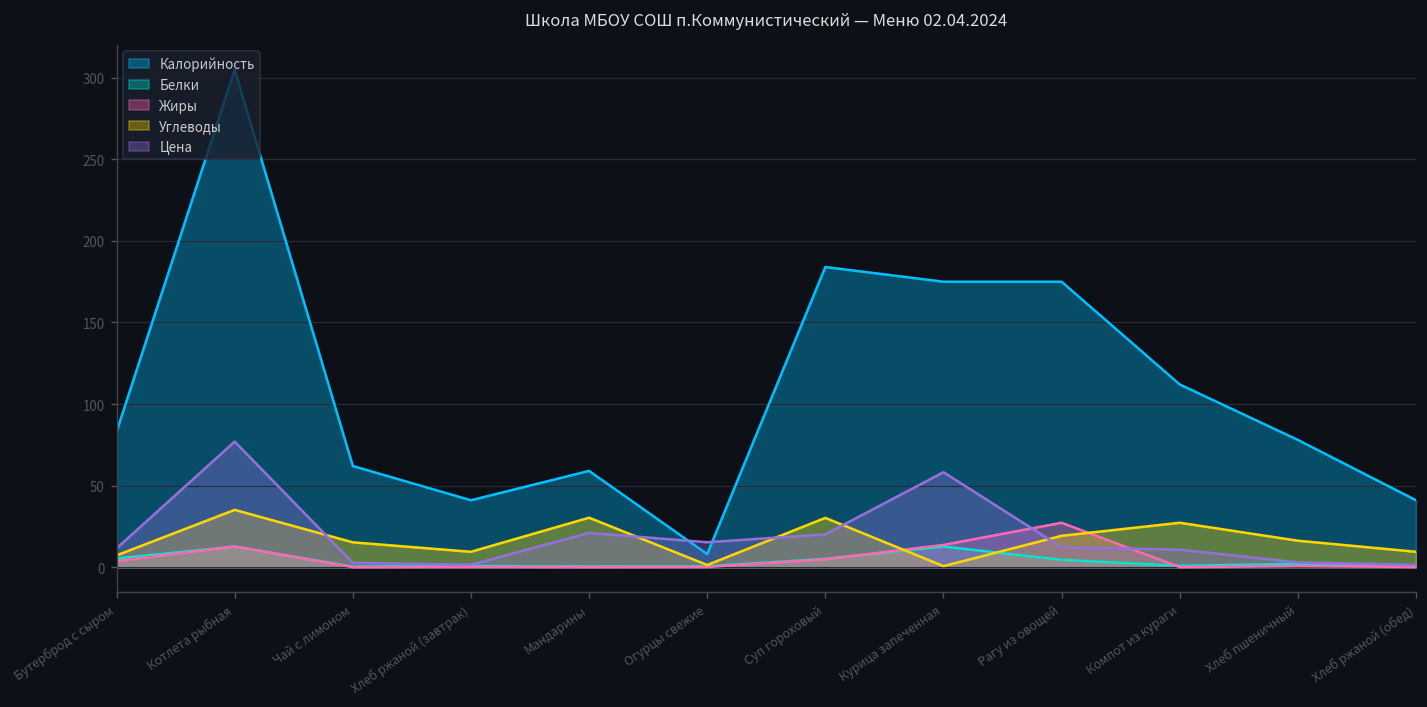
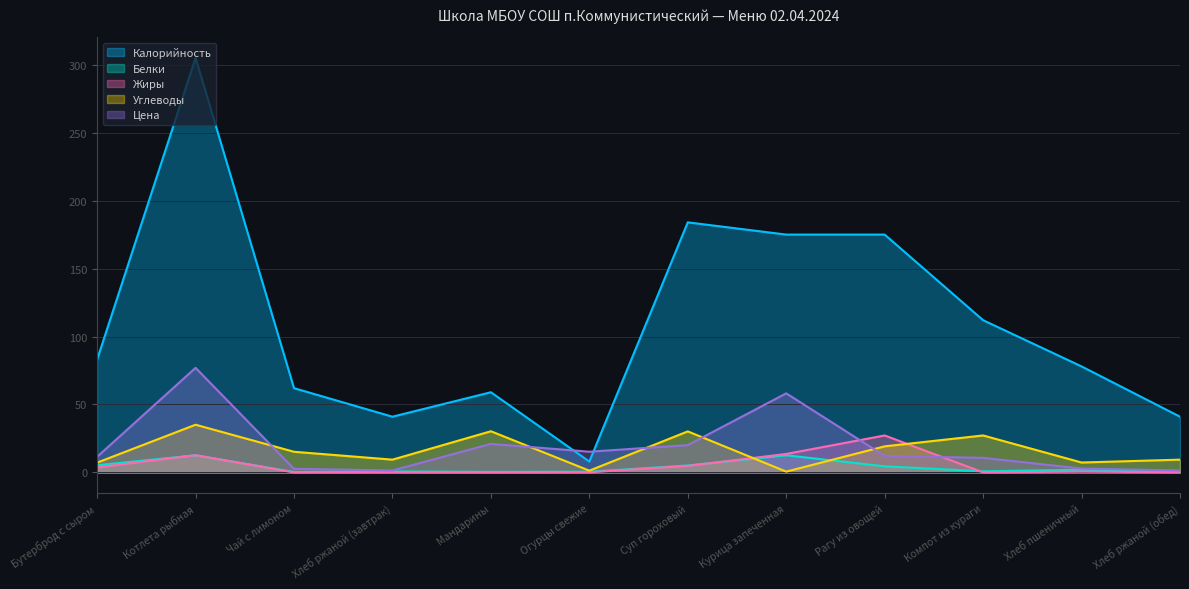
Углеводы, Хлеб пшеничный: 16 -> 7
